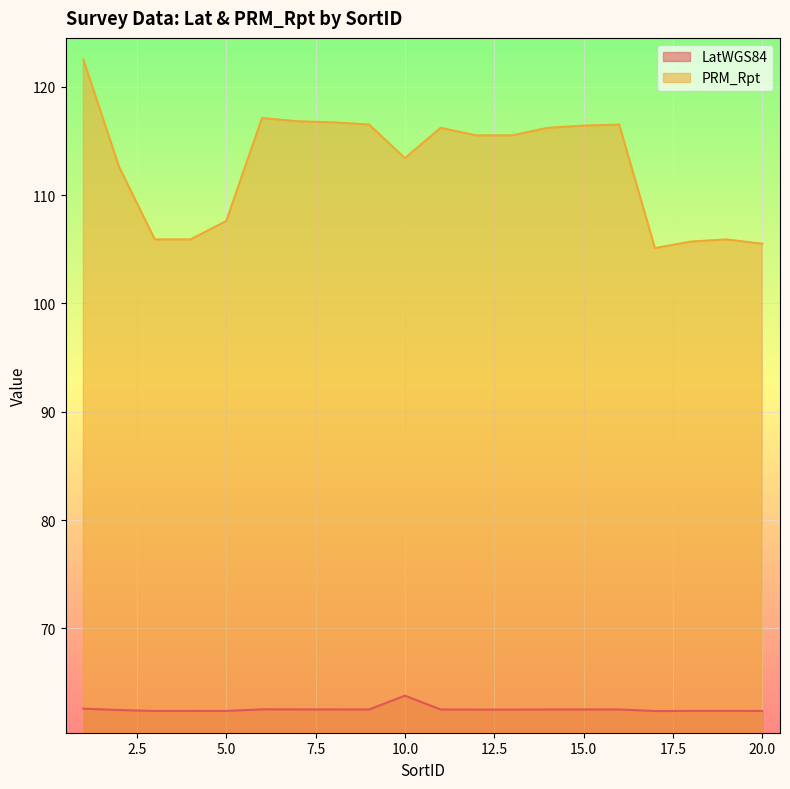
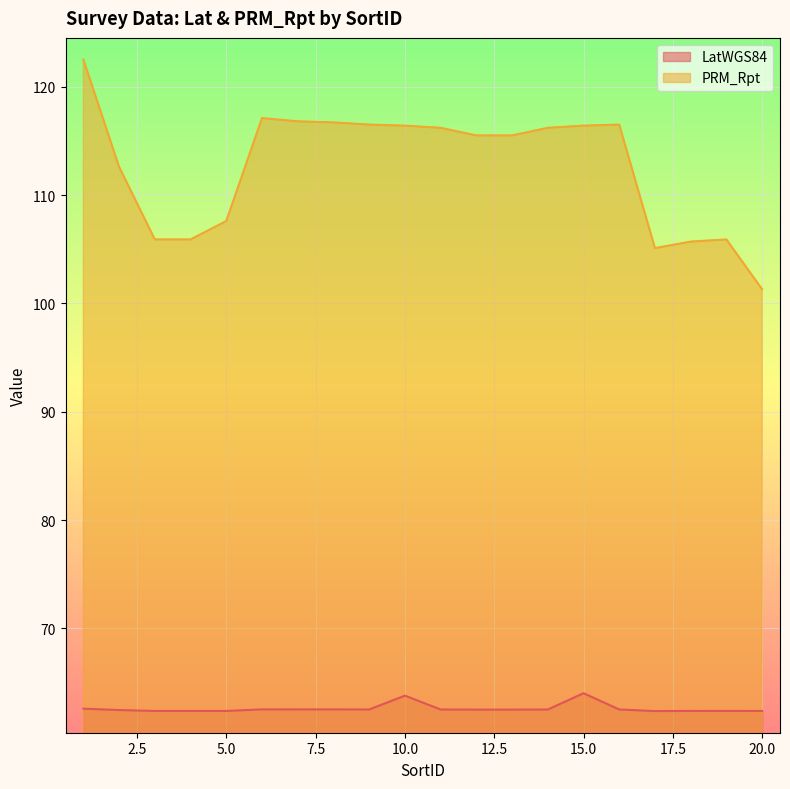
PRM_Rpt, 10.0: 113.4 -> 116.4
LatWGS84, 15.0: 62.5 -> 64.0
PRM_Rpt, 20.0: 105.5 -> 101.3
